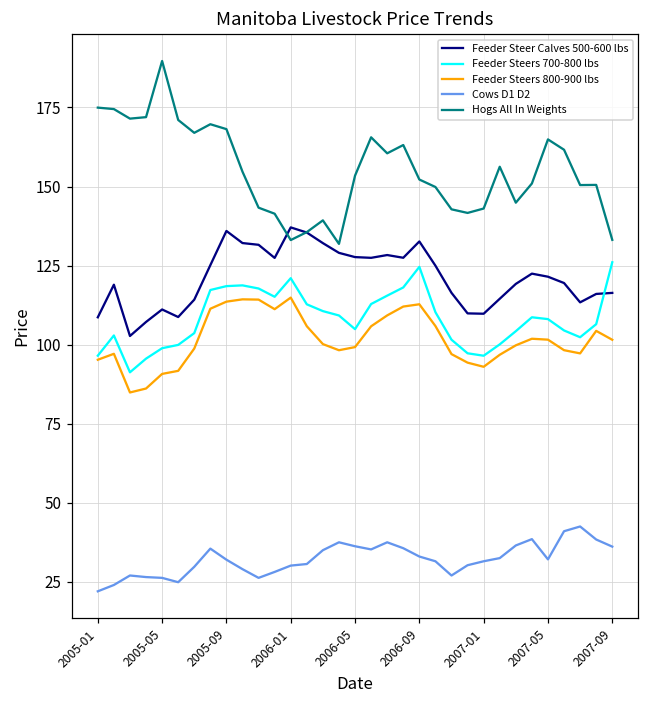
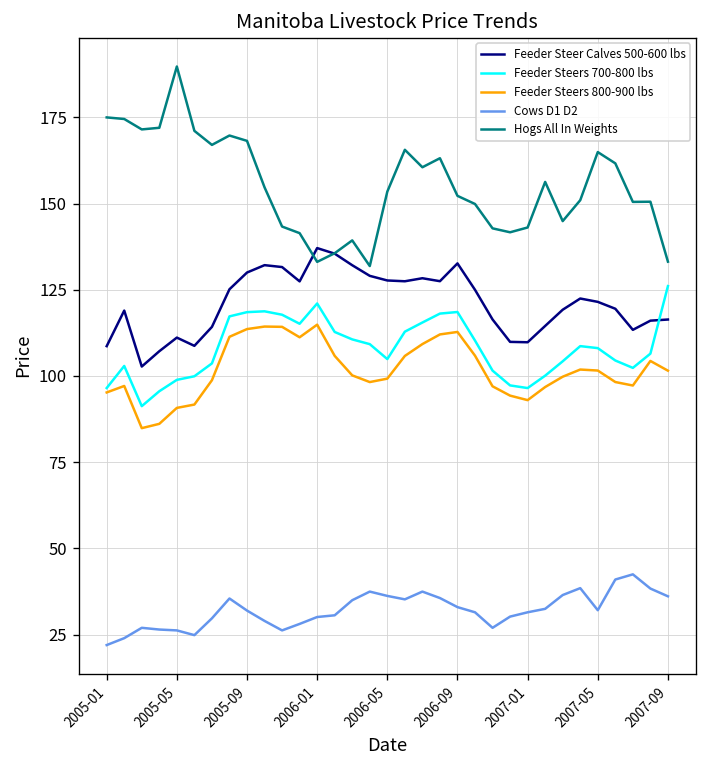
Feeder Steer Calves 500-600 lbs, 2005-09: 136 -> 130
Feeder Steers 700-800 lbs, 2006-09: 125 -> 119
